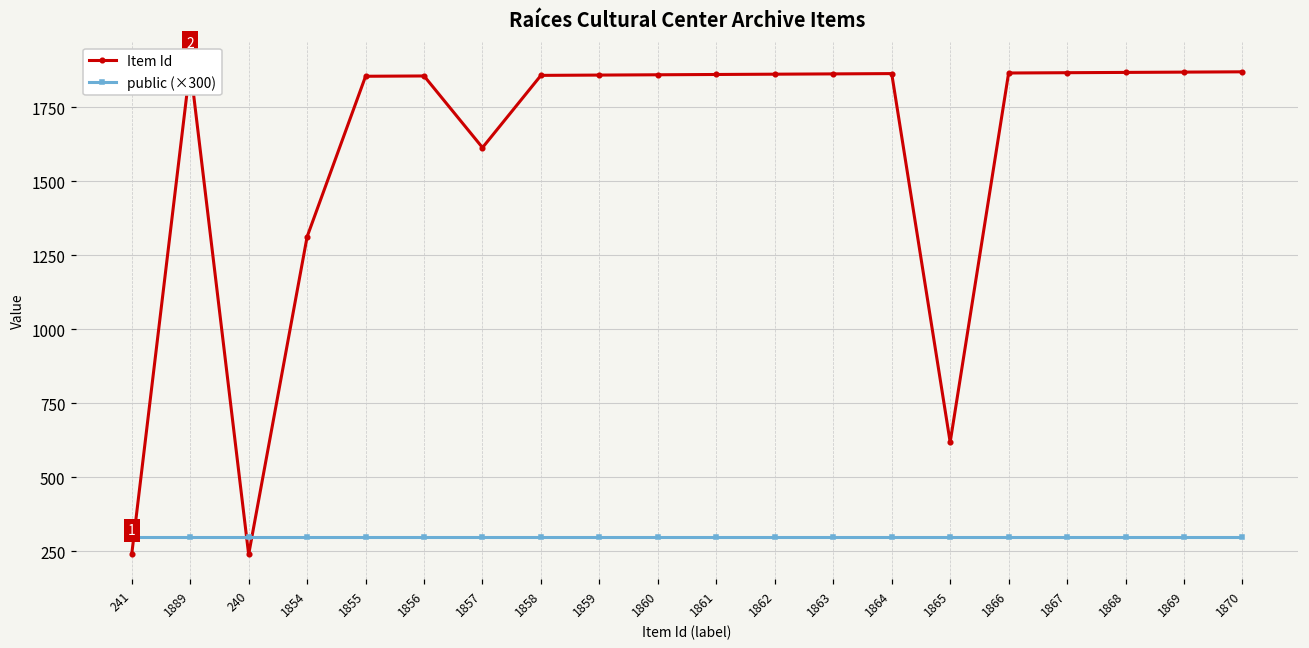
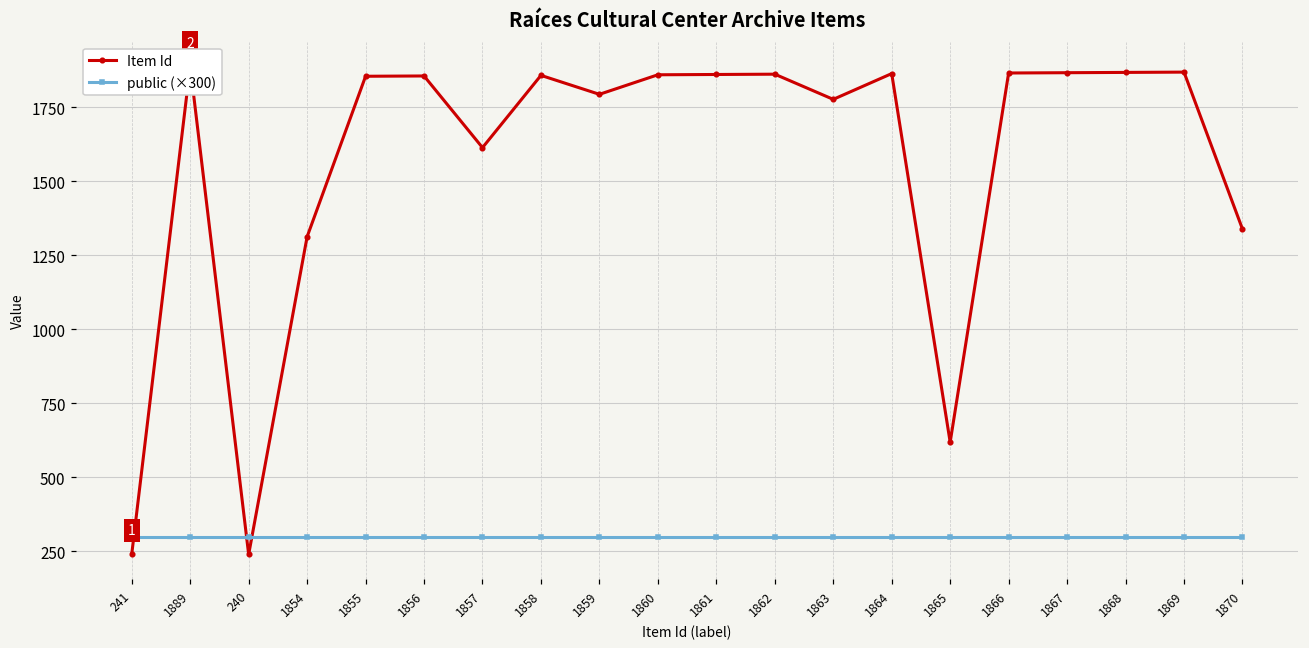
Item Id, 1859: 1860 -> 1790
Item Id, 1863: 1860 -> 1780
Item Id, 1870: 1870 -> 1340
